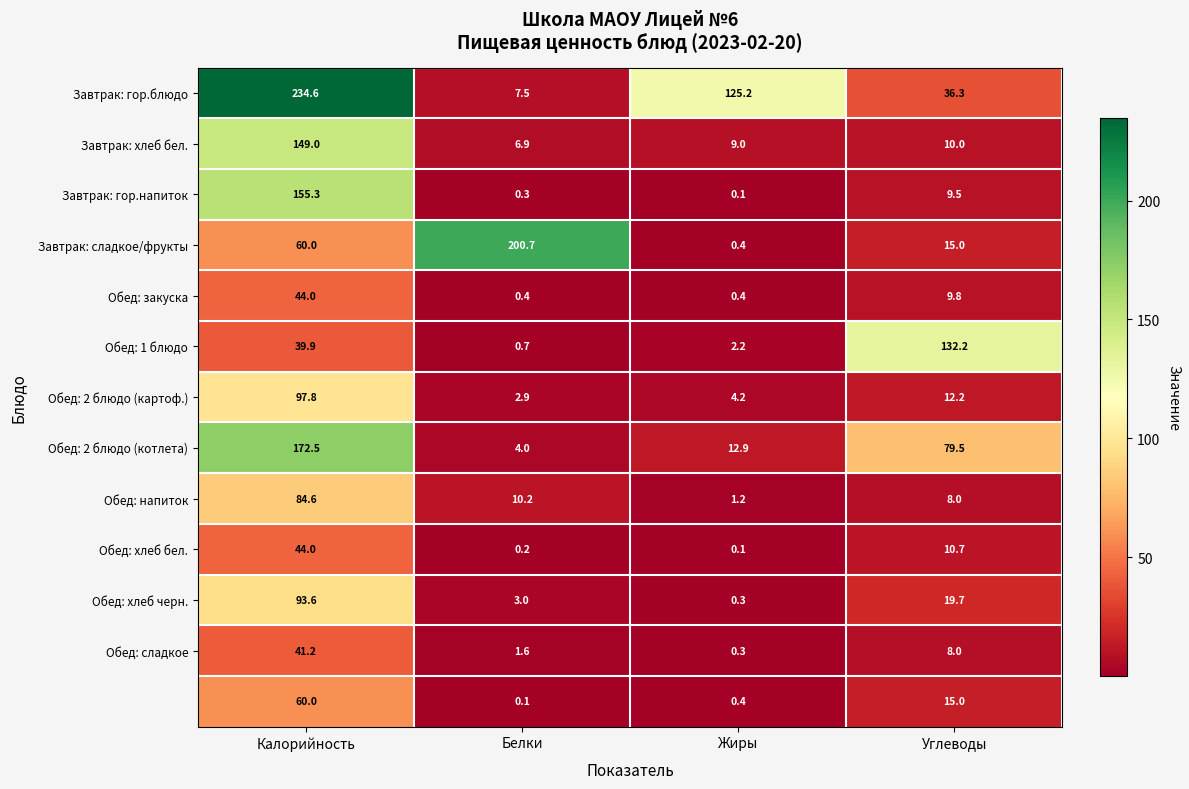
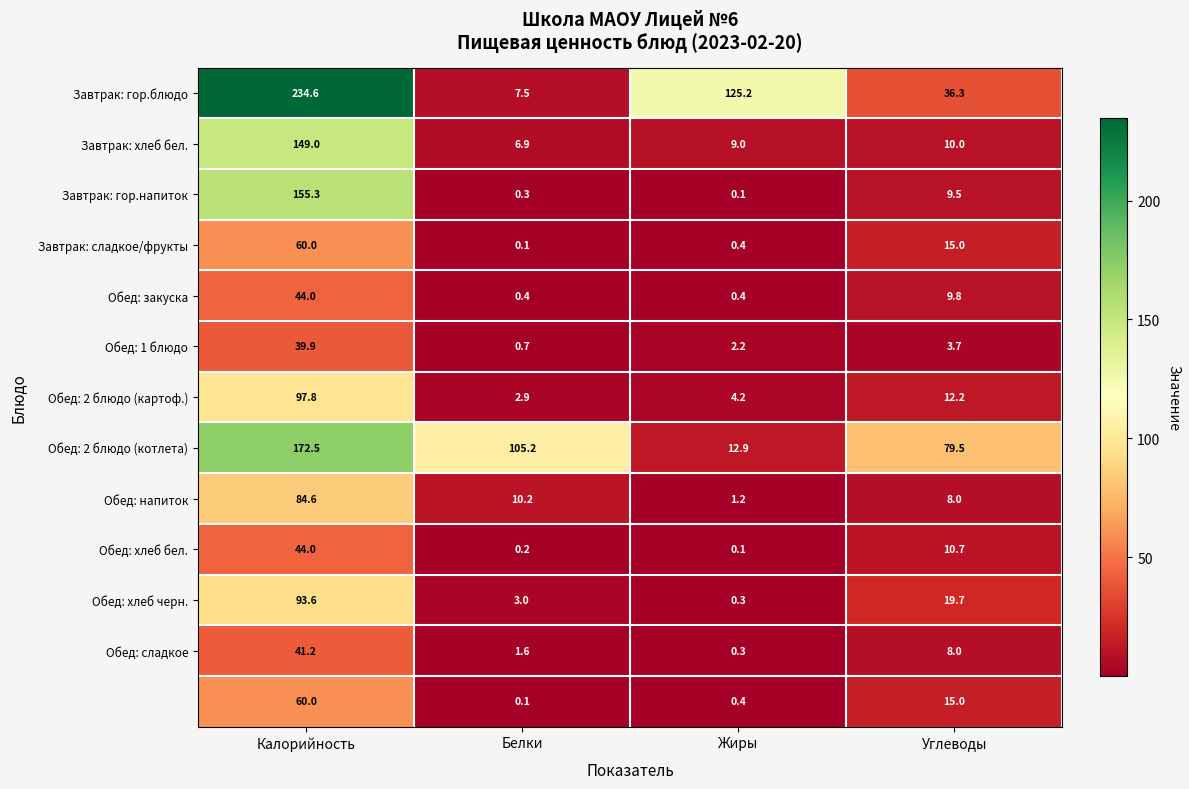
Завтрак: сладкое/фрукты, Белки: 200.7 -> 0.1
Обед: 1 блюдо, Углеводы: 132.2 -> 3.7
Обед: 2 блюдо (котлета), Белки: 4.0 -> 105.2
